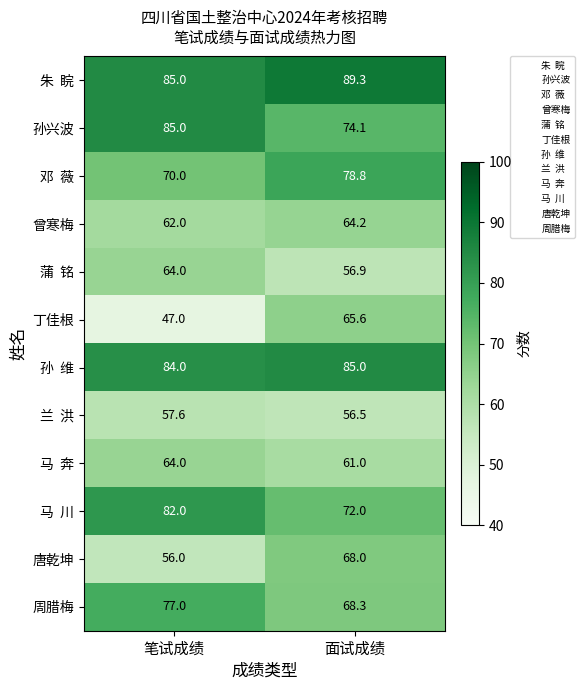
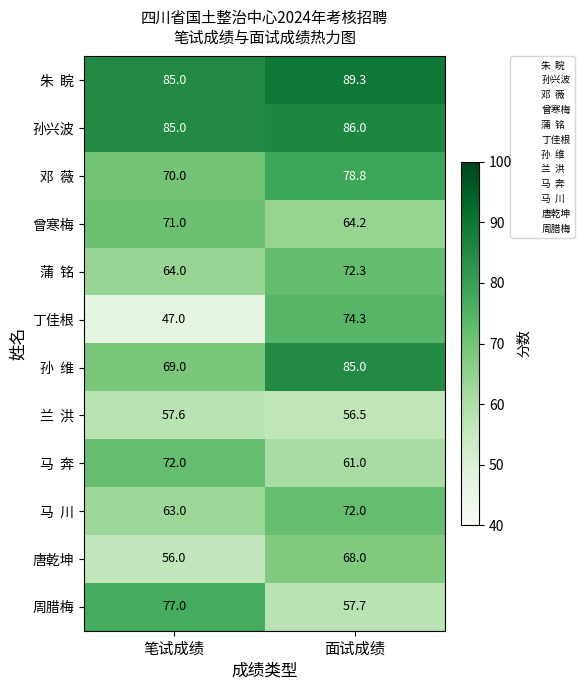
孙兴波, 面试成绩: 74.1 -> 86.0
曾寒梅, 笔试成绩: 62.0 -> 71.0
蒲 铭, 面试成绩: 56.9 -> 72.3
丁佳根, 面试成绩: 65.6 -> 74.3
孙 维, 笔试成绩: 84.0 -> 69.0
马 奔, 笔试成绩: 64.0 -> 72.0
马 川, 笔试成绩: 82.0 -> 63.0
周腊梅, 面试成绩: 68.3 -> 57.7
